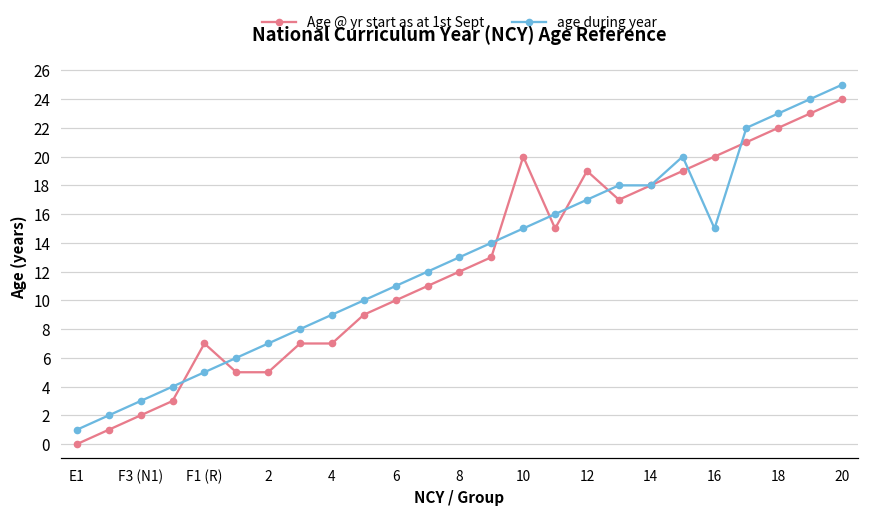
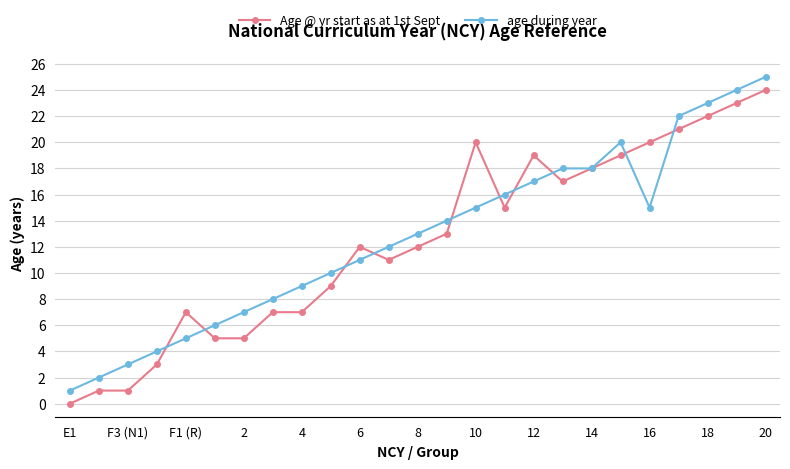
Age @ yr start as at 1st Sept, F3 (N1): 2 -> 1
Age @ yr start as at 1st Sept, 6: 10 -> 12
